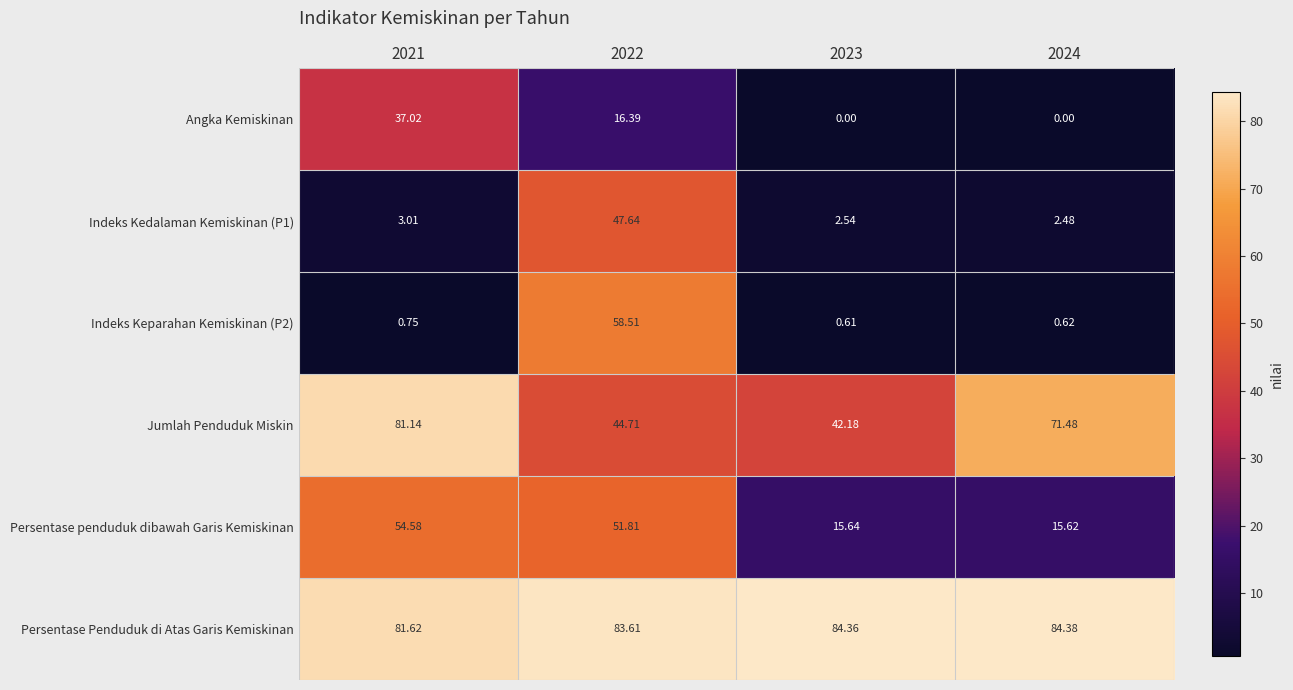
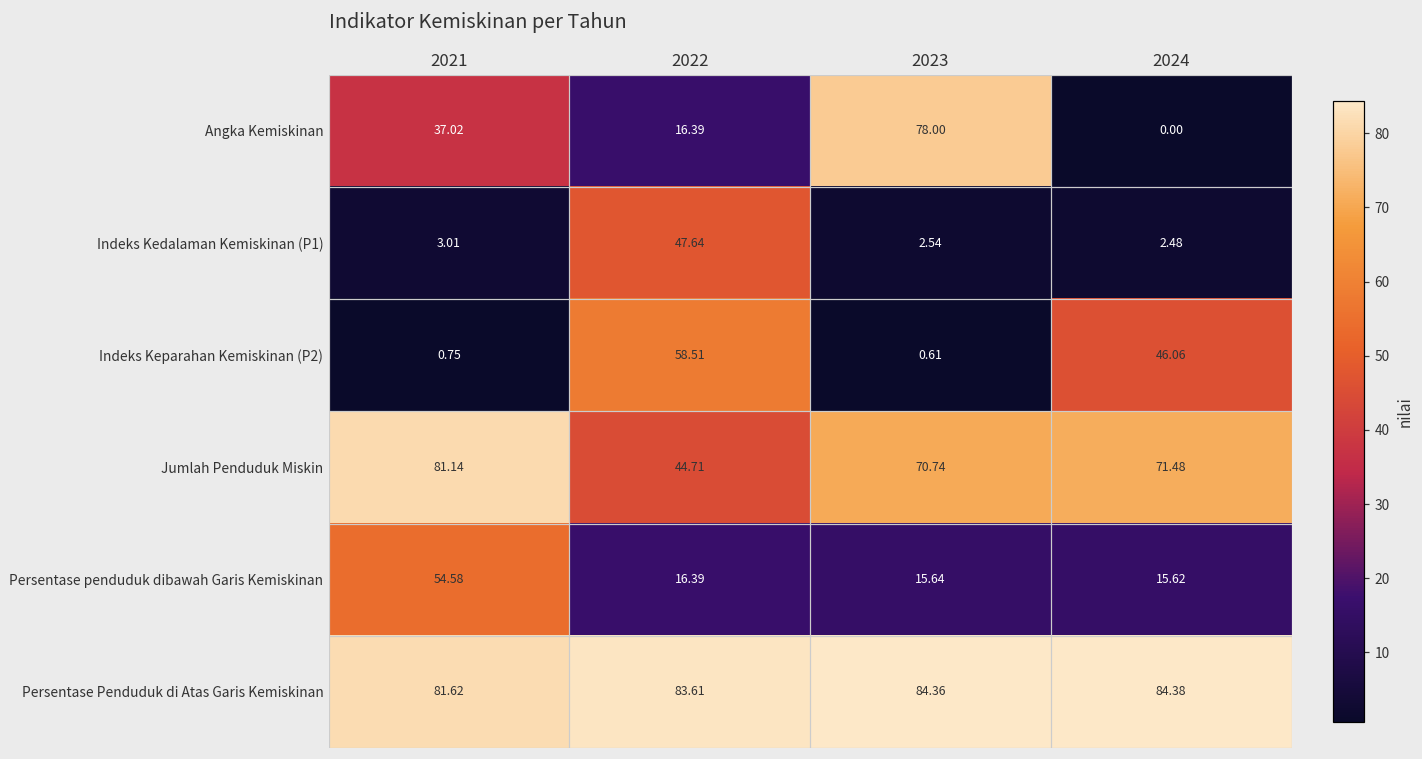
Angka Kemiskinan, 2023: 0.00 -> 78.00
Indeks Keparahan Kemiskinan (P2), 2024: 0.62 -> 46.06
Jumlah Penduduk Miskin, 2023: 42.18 -> 70.74
Persentase penduduk dibawah Garis Kemiskinan, 2022: 51.81 -> 16.39
